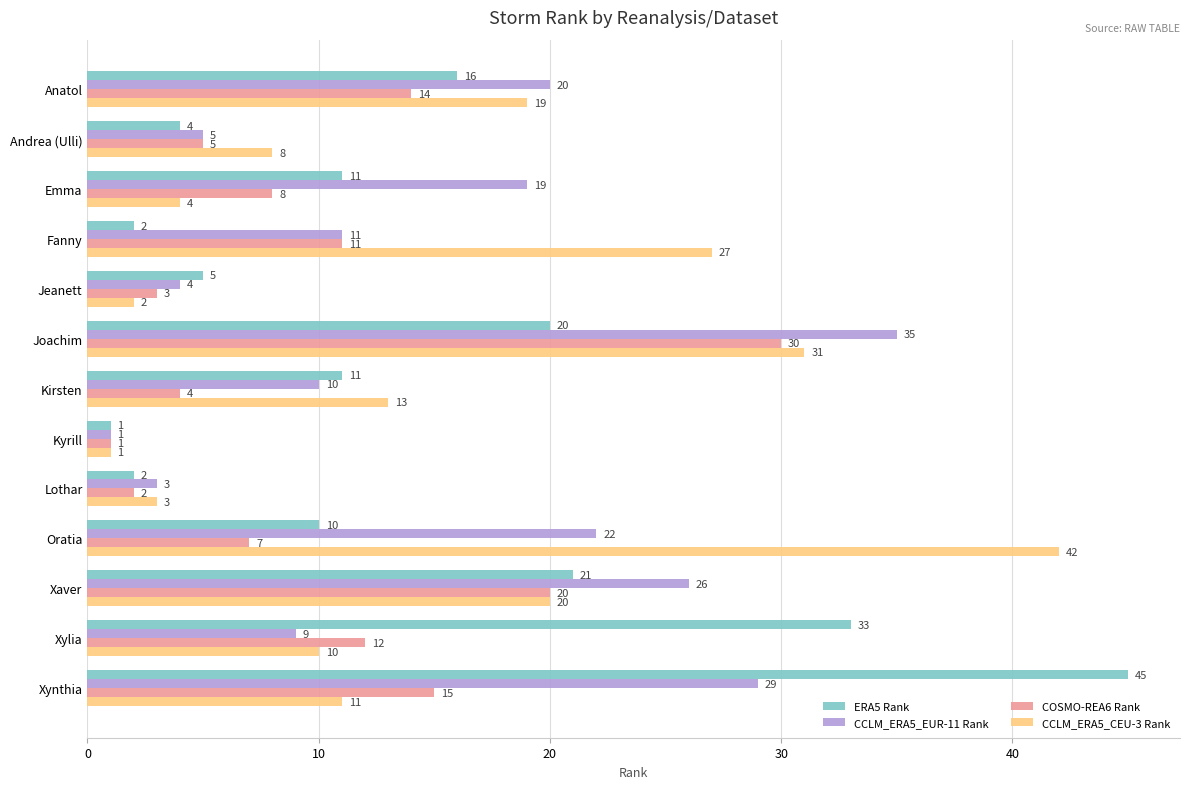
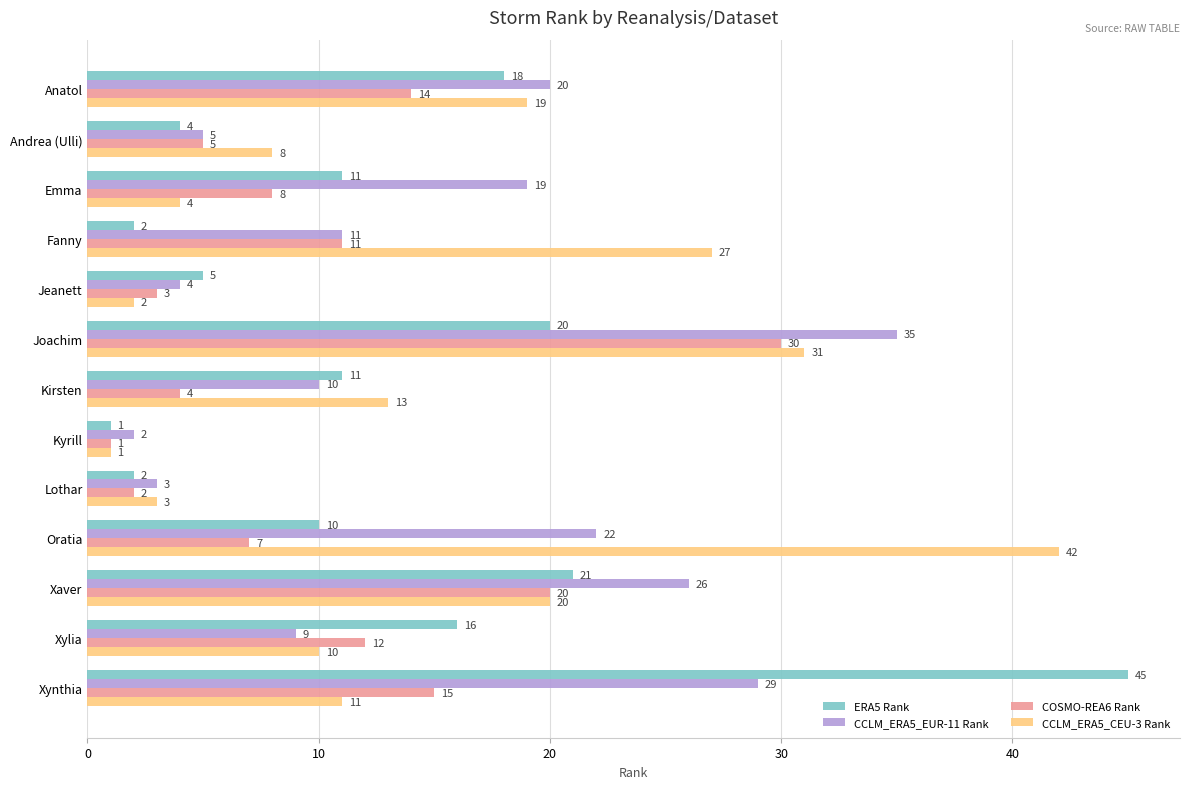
ERA5 Rank, Anatol: 16 -> 18
CCLM_ERA5_EUR-11 Rank, Kyrill: 1 -> 2
ERA5 Rank, Xylia: 33 -> 16
